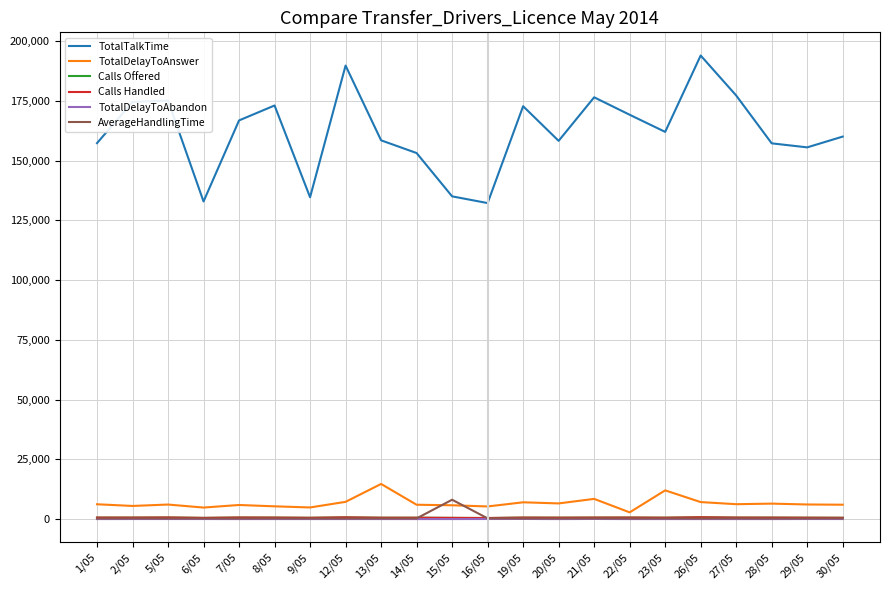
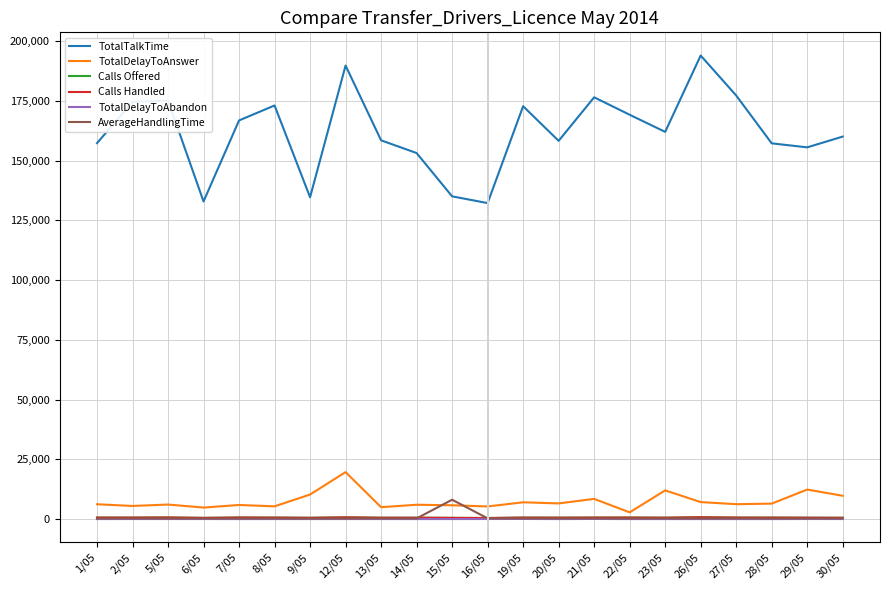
TotalDelayToAnswer, 9/05: 5,000 -> 10,000
TotalDelayToAnswer, 12/05: 7,000 -> 20,000
TotalDelayToAnswer, 13/05: 15,000 -> 5,000
TotalDelayToAnswer, 29/05: 6,000 -> 12,000
TotalDelayToAnswer, 30/05: 6,000 -> 10,000
